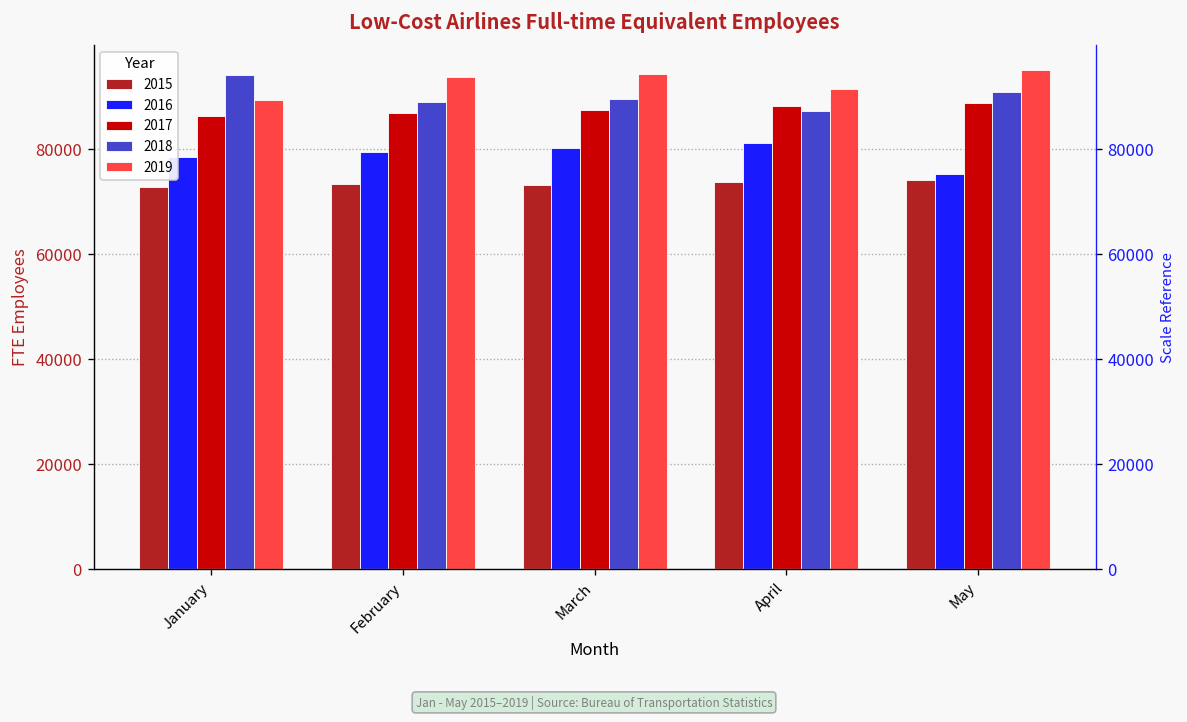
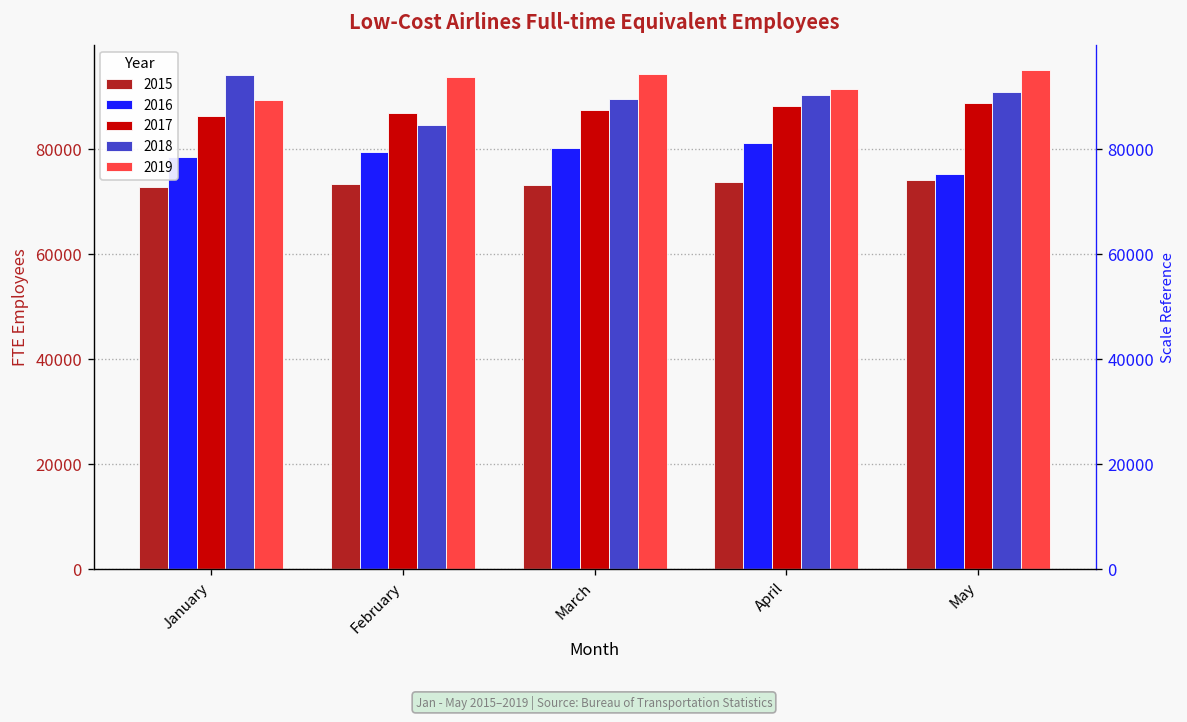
2018, February: 89000 -> 85000
2018, April: 87000 -> 90000
